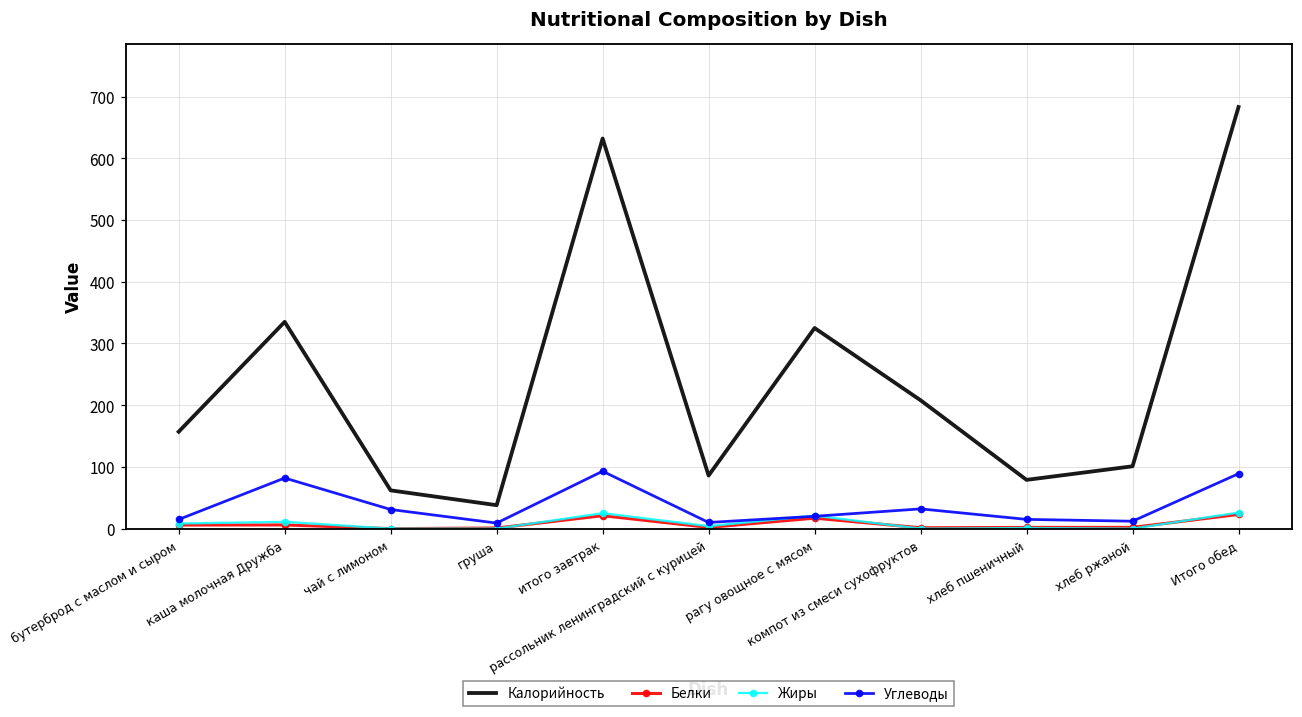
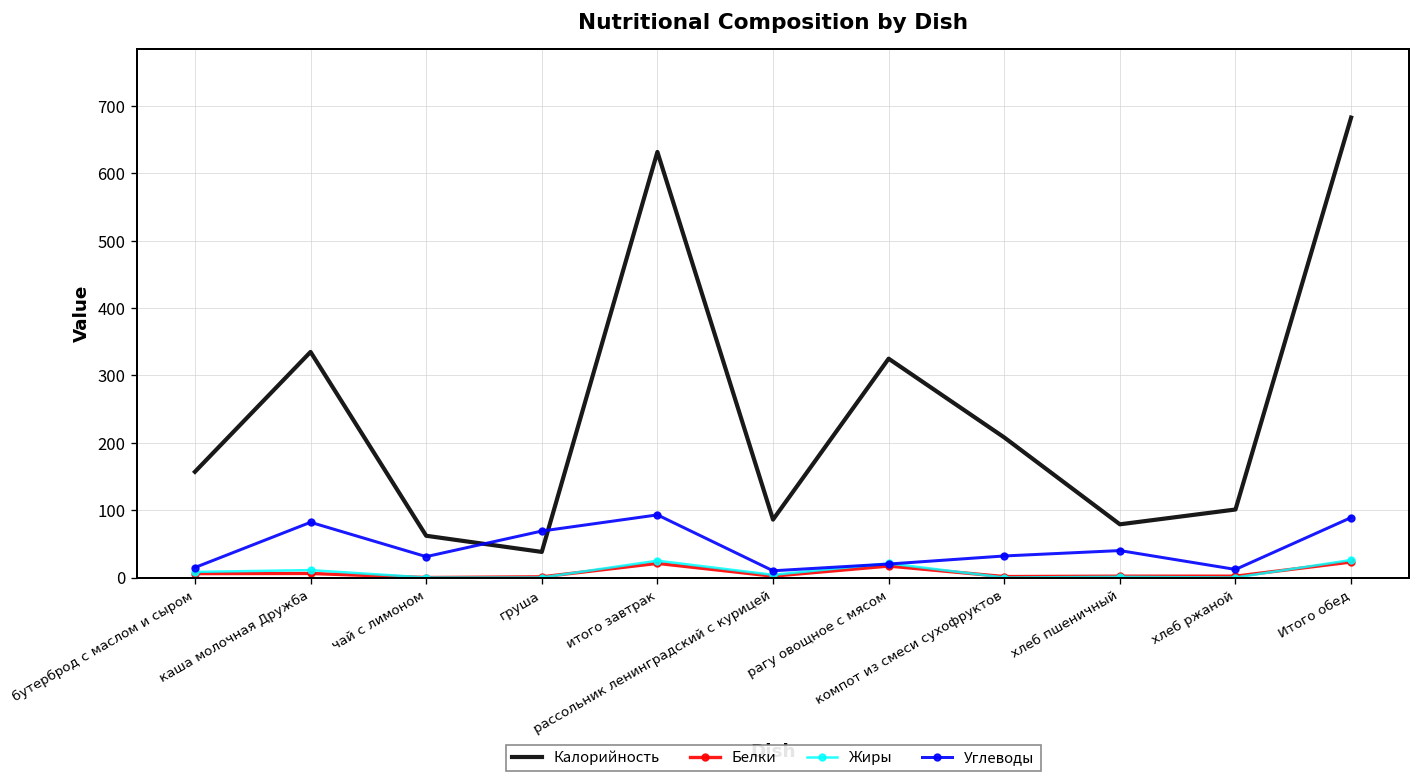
Углеводы, груша: 10 -> 70
Углеводы, хлеб пшеничный: 20 -> 40
